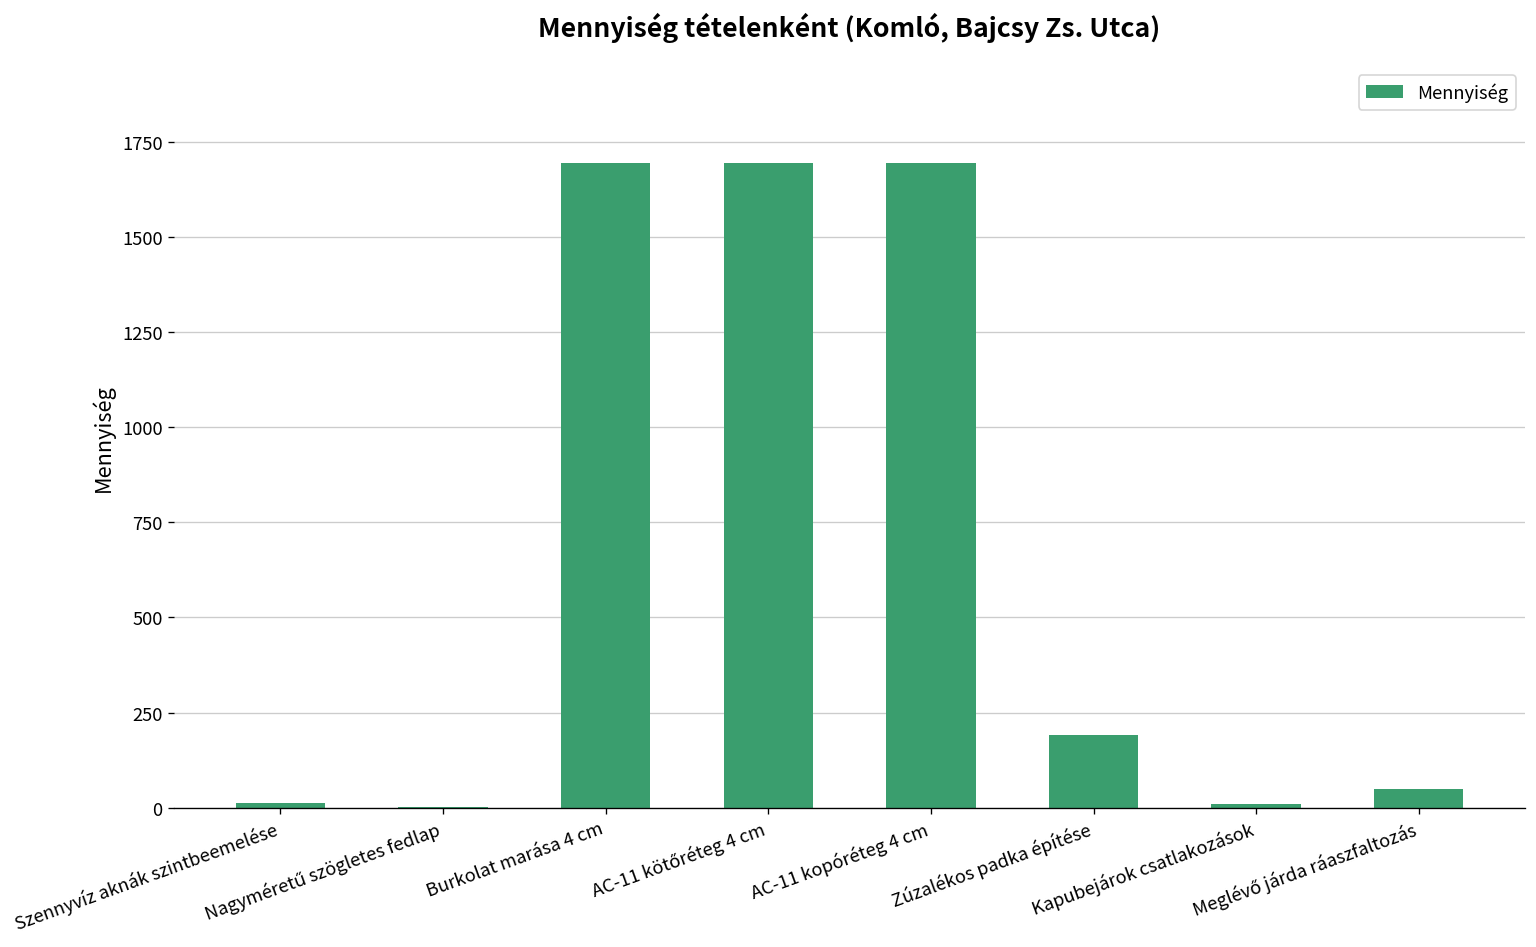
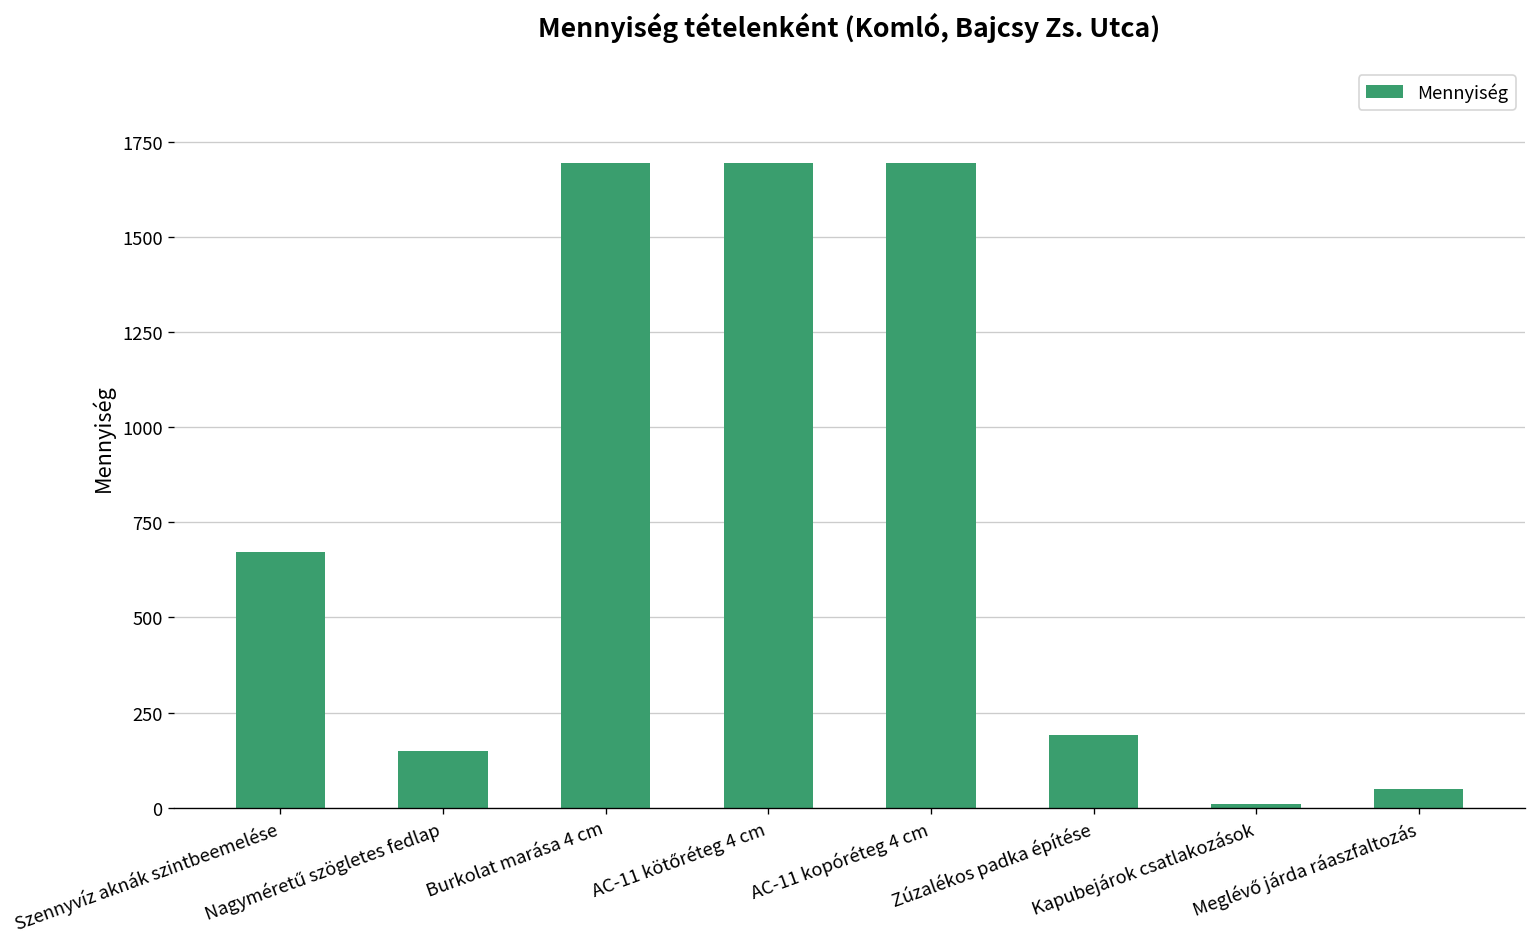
Szennyvíz aknák szintbeemelése: 10 -> 670
Nagyméretű szögletes fedlap: 0 -> 150
